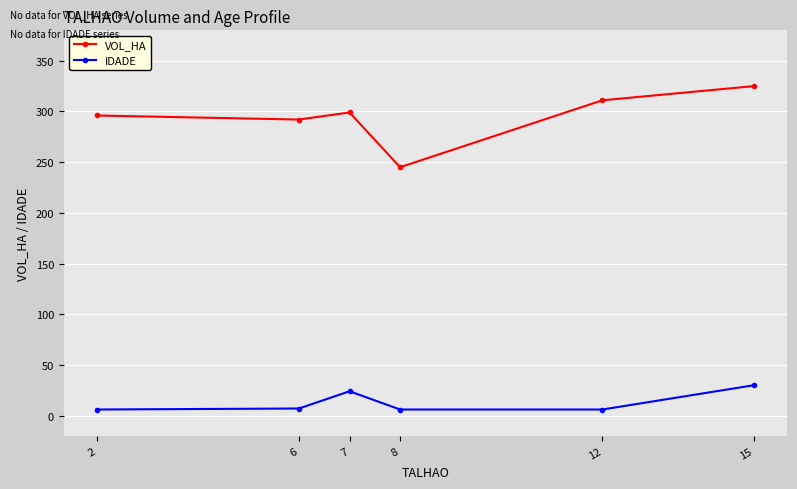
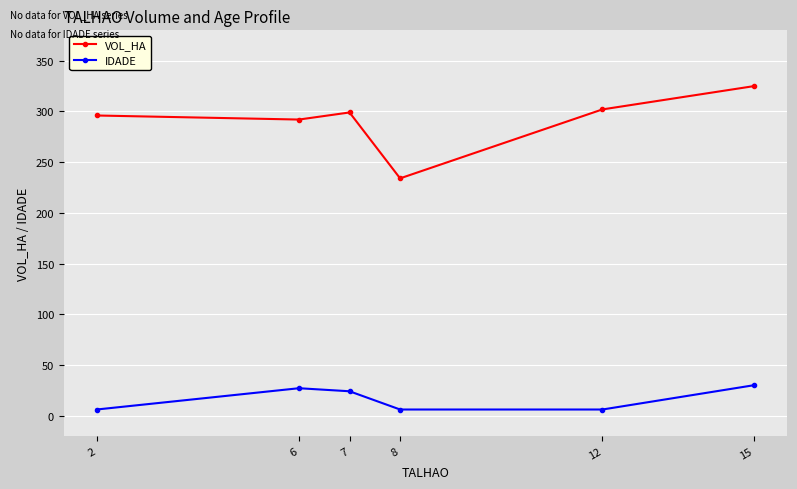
IDADE, 6: 7 -> 27
VOL_HA, 8: 245 -> 234
VOL_HA, 12: 311 -> 302
